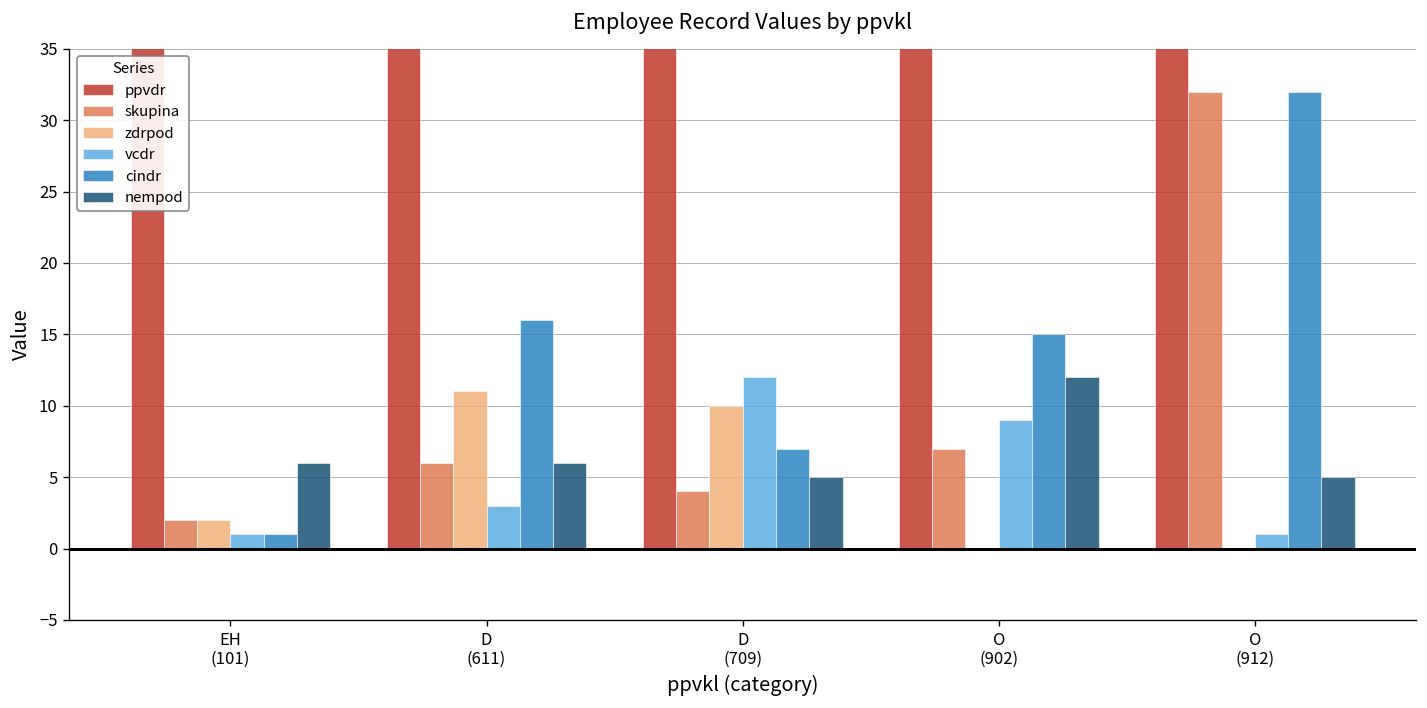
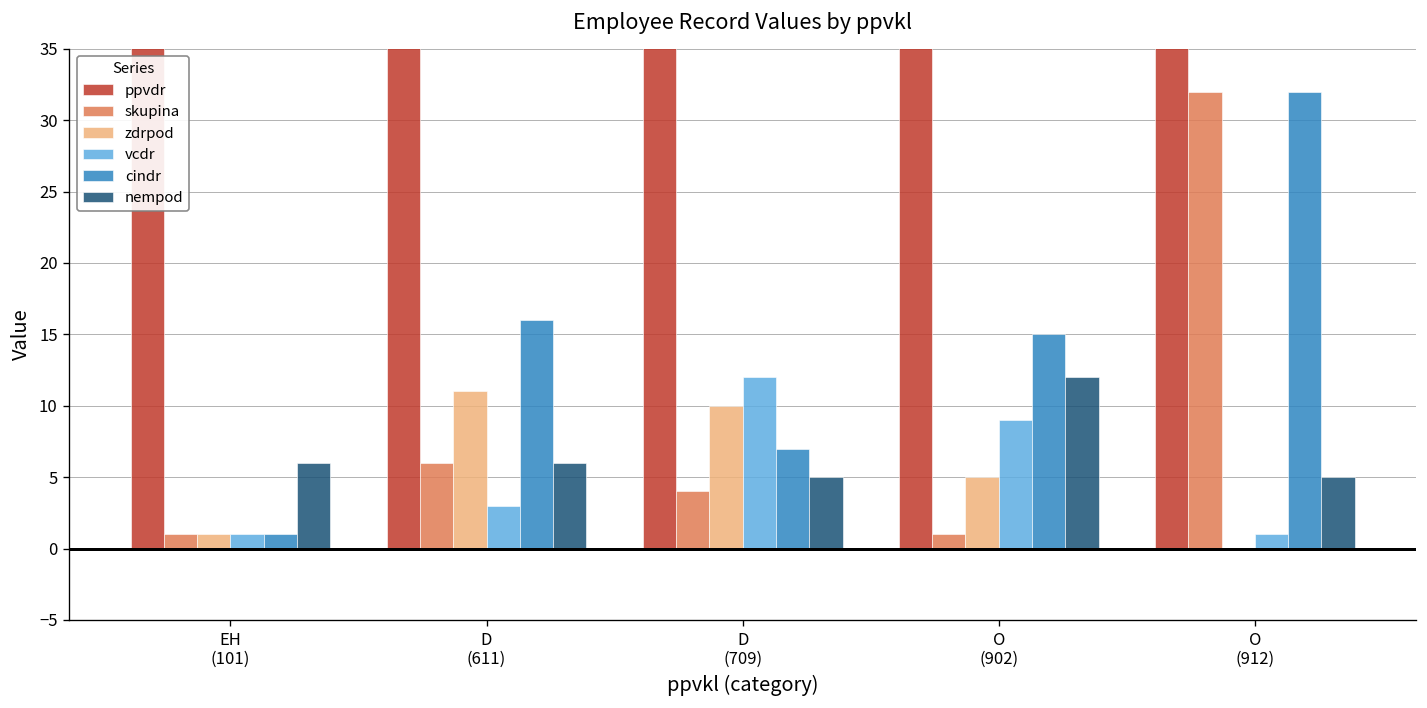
skupina, EH (101): 2 -> 1
zdrpod, EH (101): 2 -> 1
skupina, O (902): 7 -> 1
zdrpod, O (902): 0 -> 5
